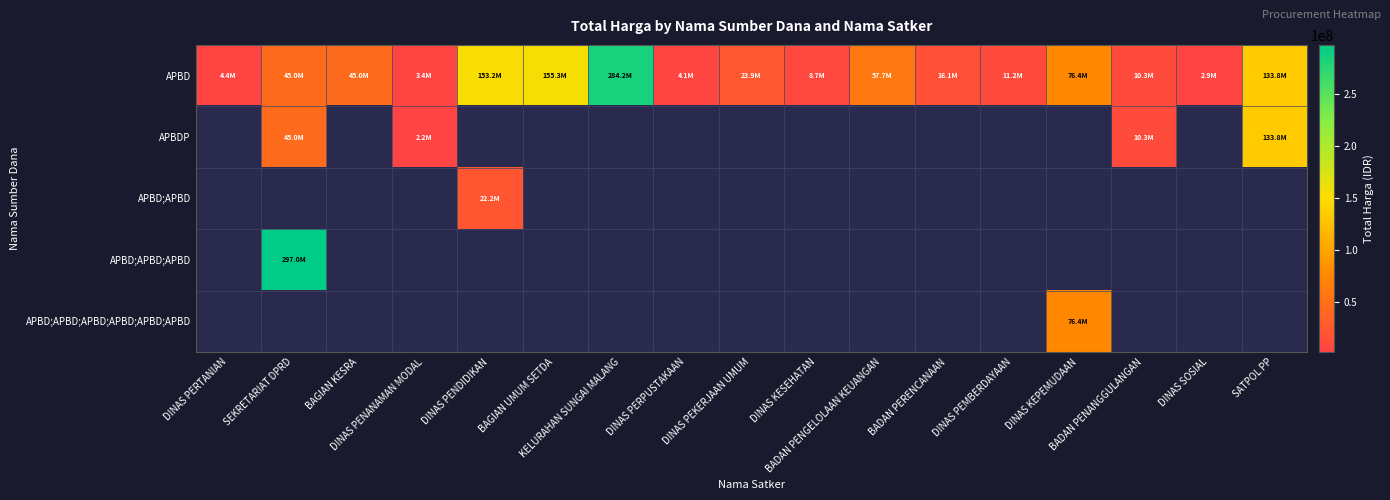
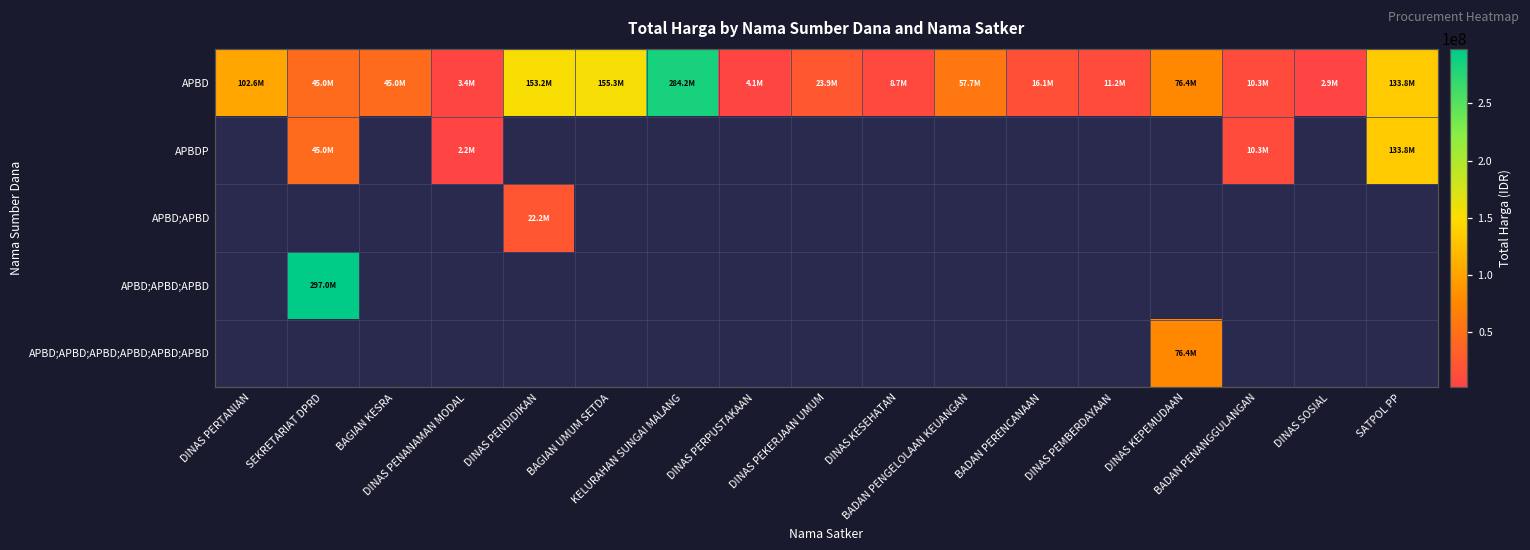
APBD, DINAS PERTANIAN: 4.4M -> 102.6M
